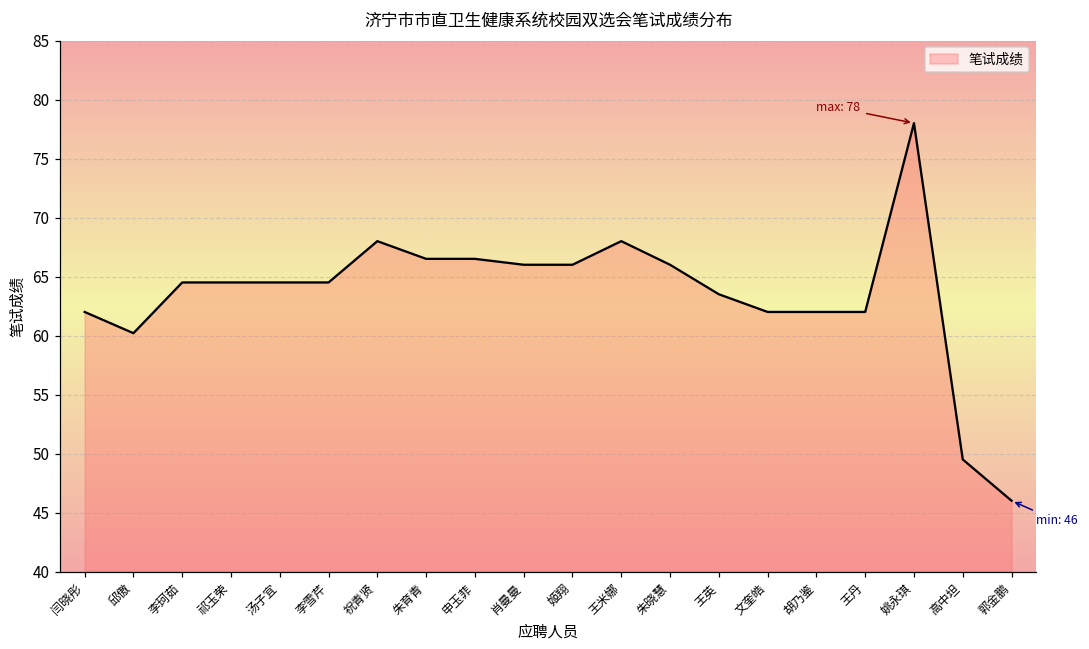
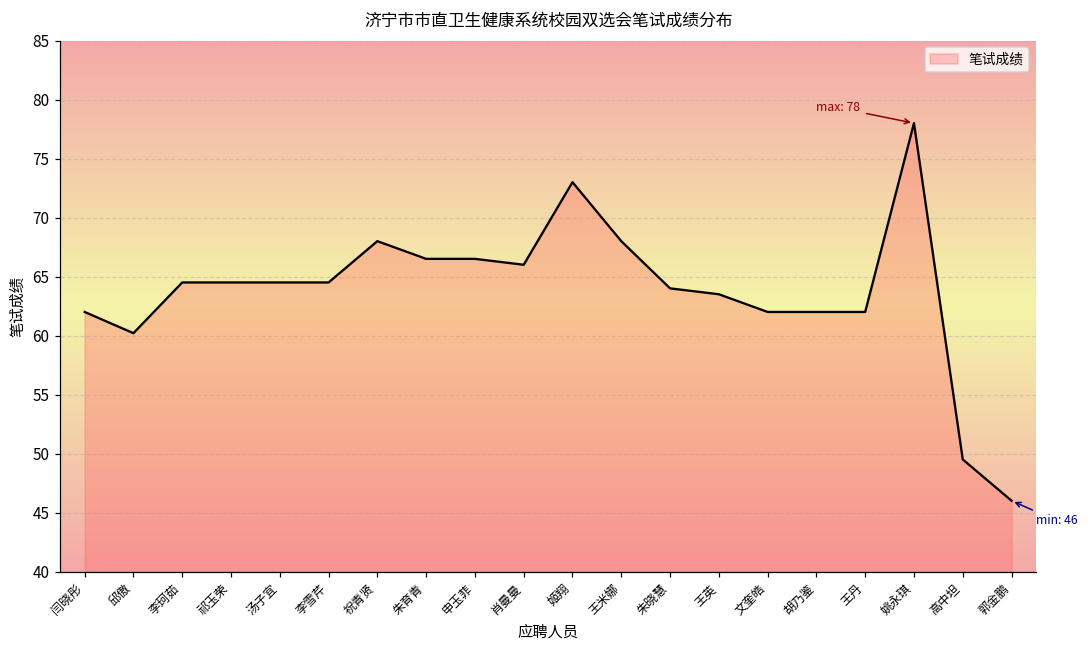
姬翔: 66 -> 73
朱晓慧: 66 -> 64
